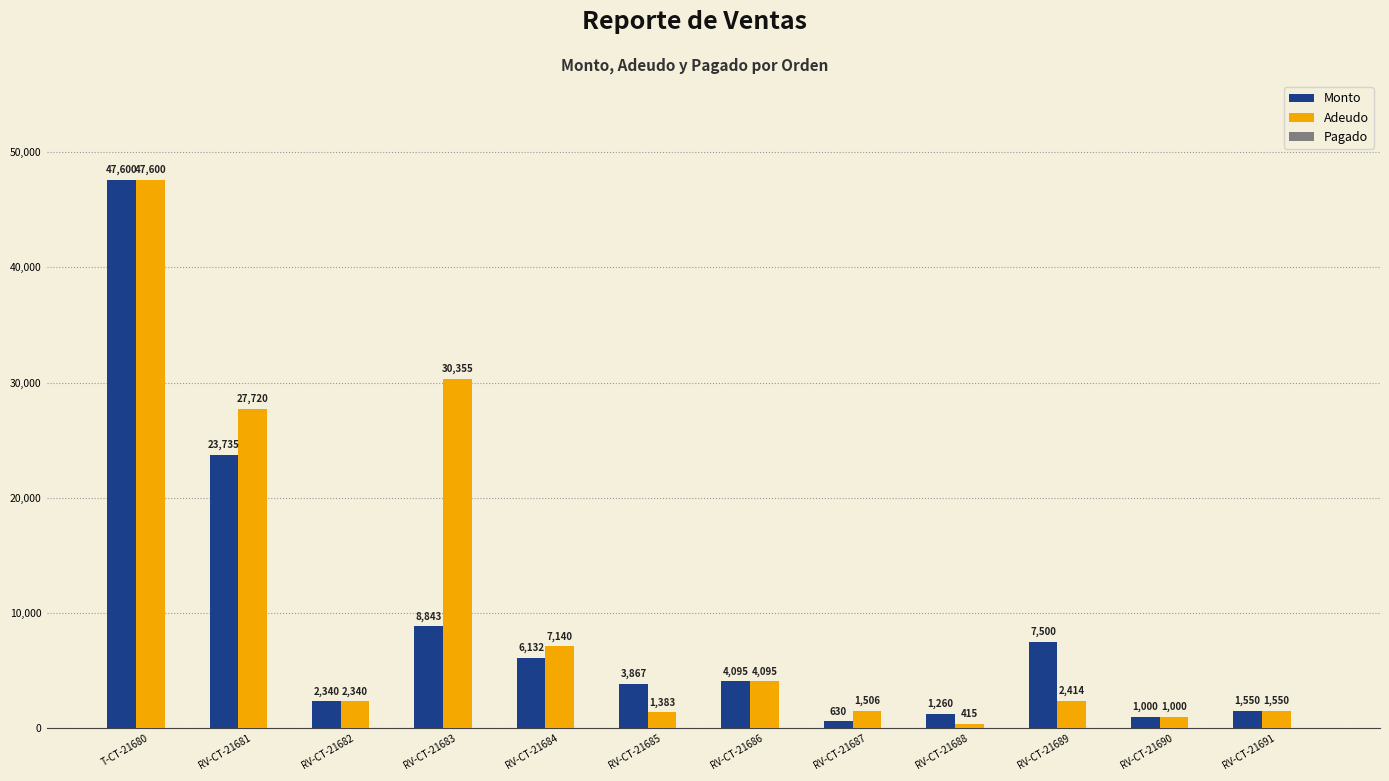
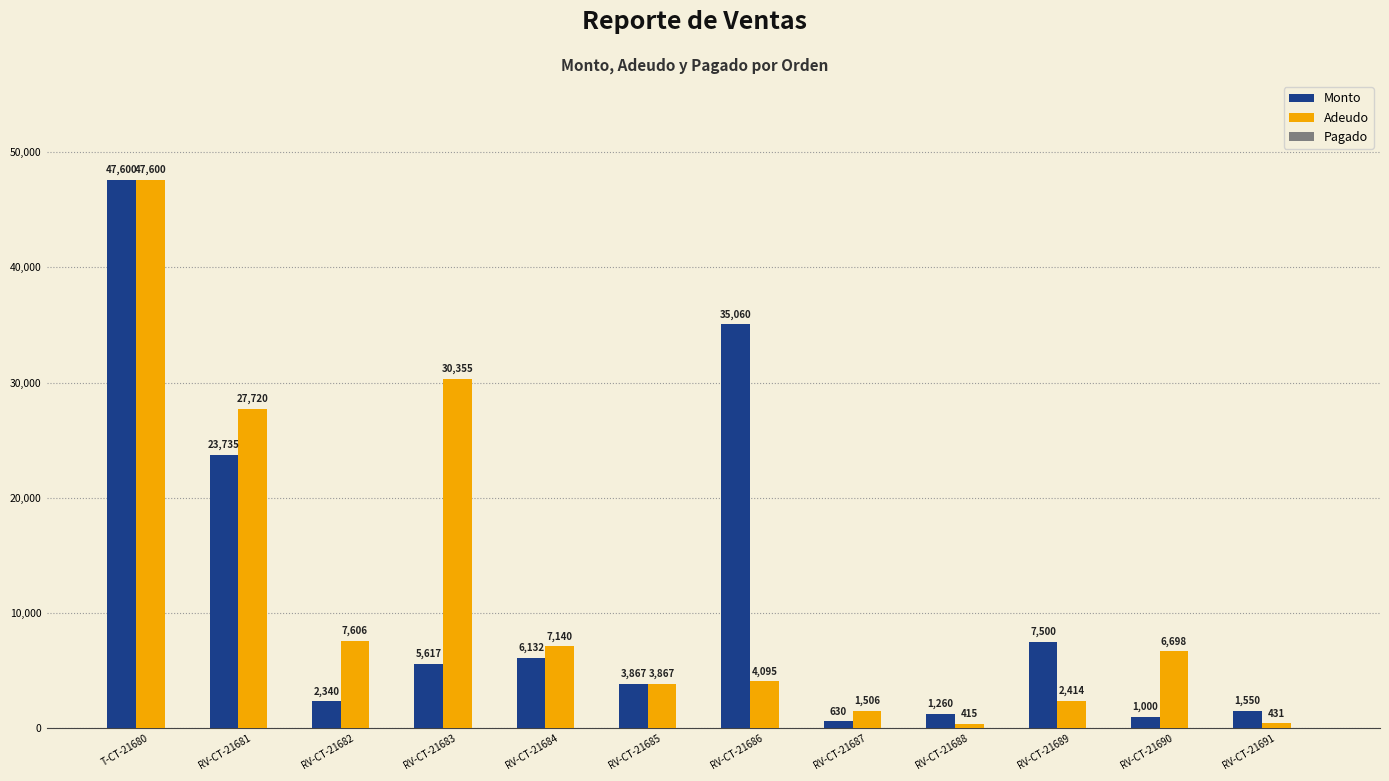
Adeudo, RV-CT-21682: 2,340 -> 7,606
Monto, RV-CT-21683: 8,843 -> 5,617
Adeudo, RV-CT-21685: 1,383 -> 3,867
Monto, RV-CT-21686: 4,095 -> 35,060
Adeudo, RV-CT-21690: 1,000 -> 6,698
Adeudo, RV-CT-21691: 1,550 -> 431
